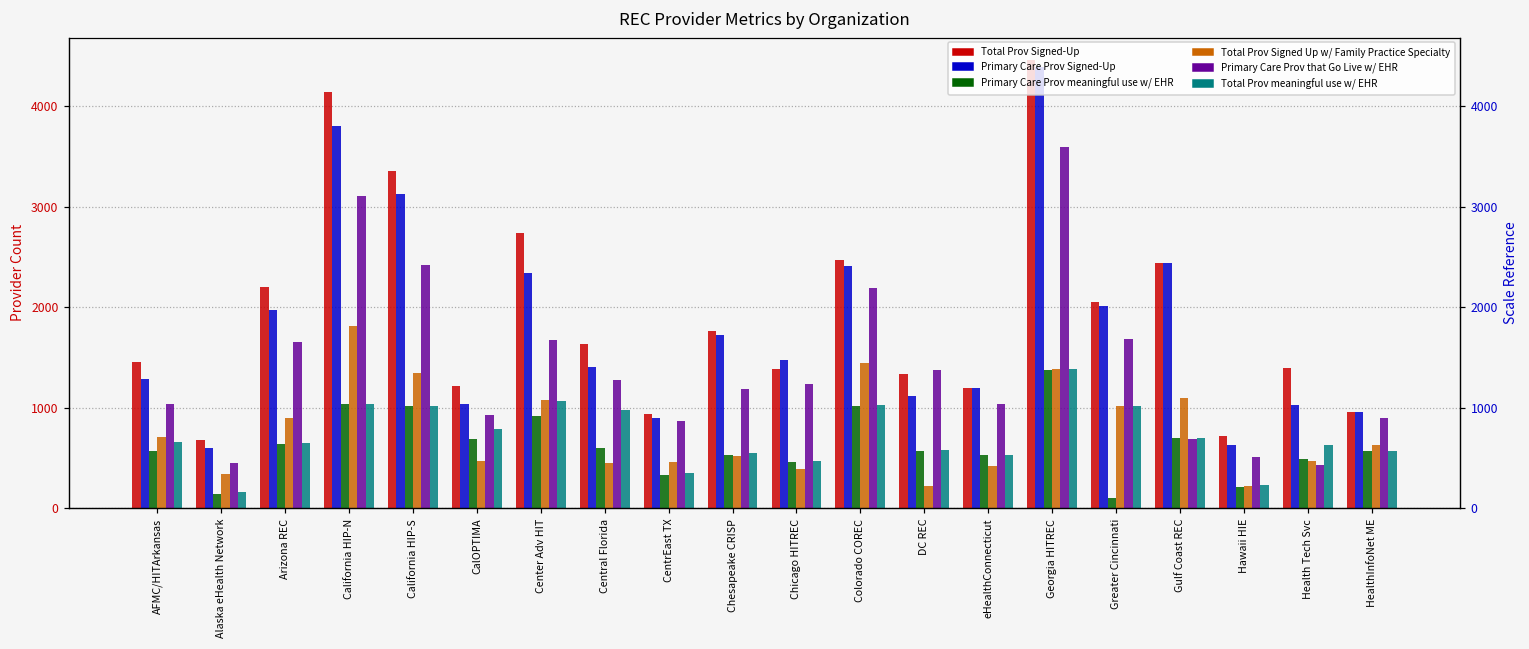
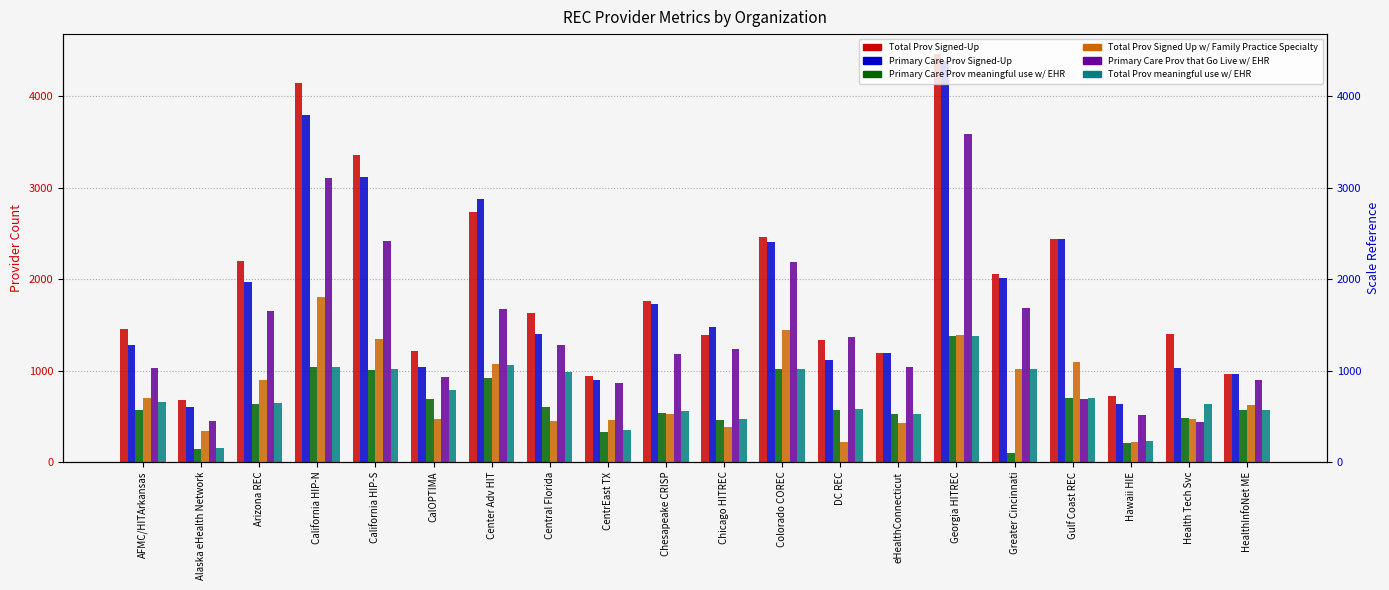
Primary Care Prov Signed-Up, Center Adv HIT: 2300 -> 2900
